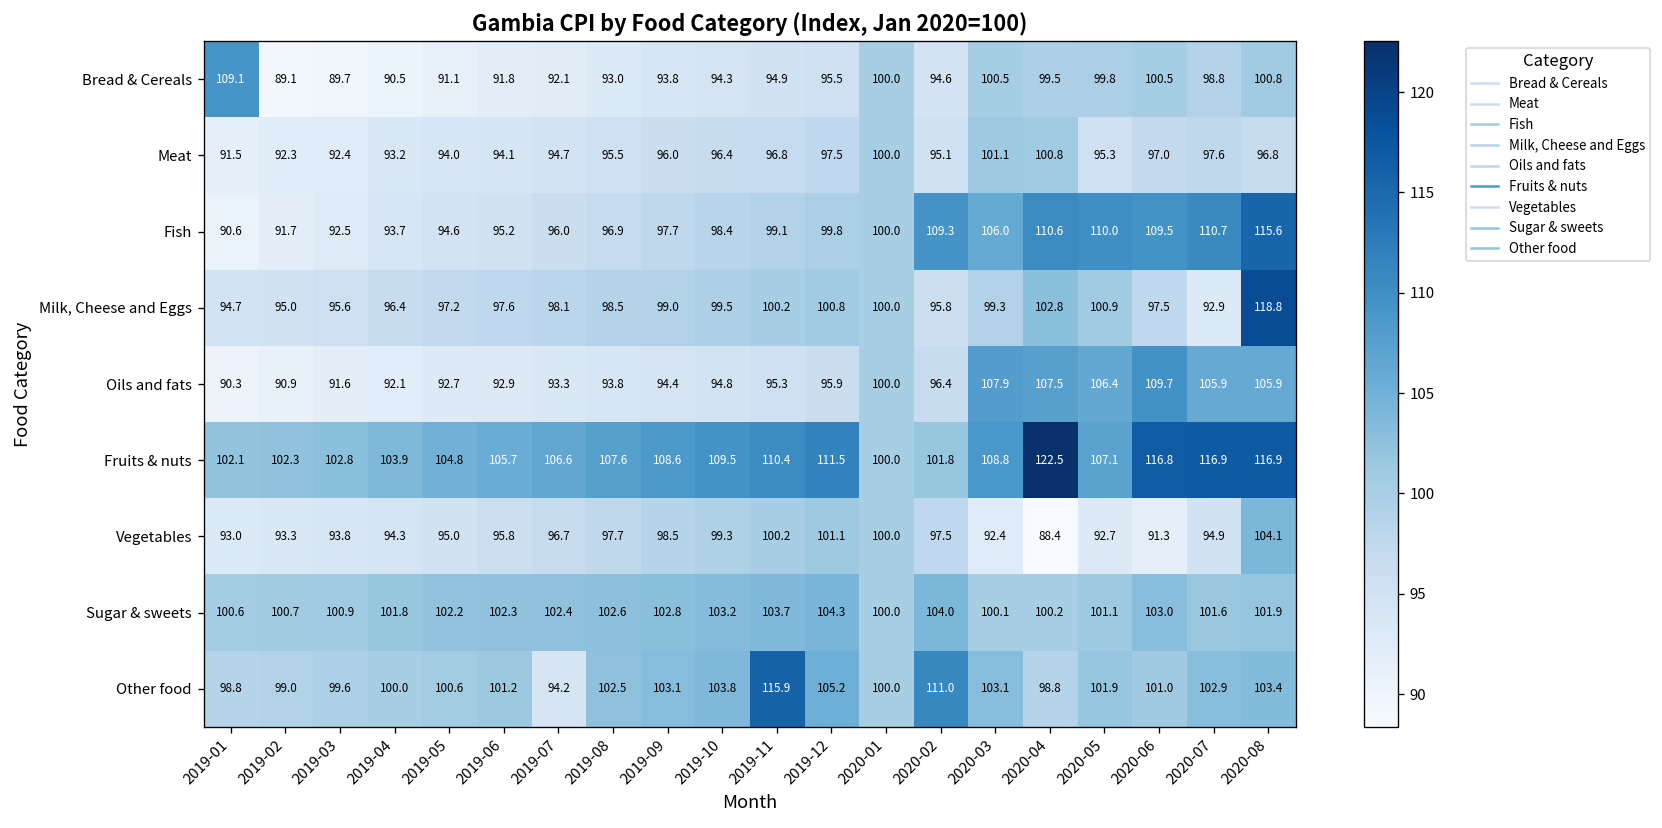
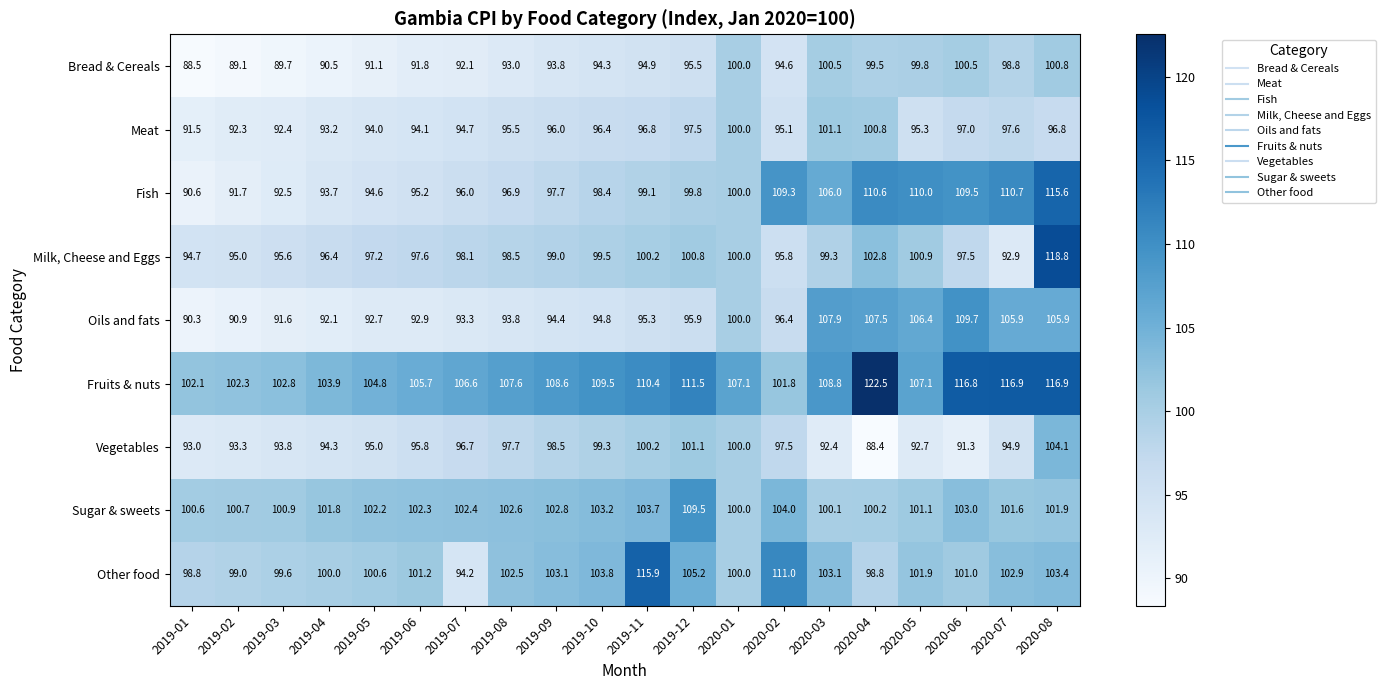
Bread & Cereals, 2019-01: 109.1 -> 88.5
Fruits & nuts, 2020-01: 100.0 -> 107.1
Sugar & sweets, 2019-12: 104.3 -> 109.5
